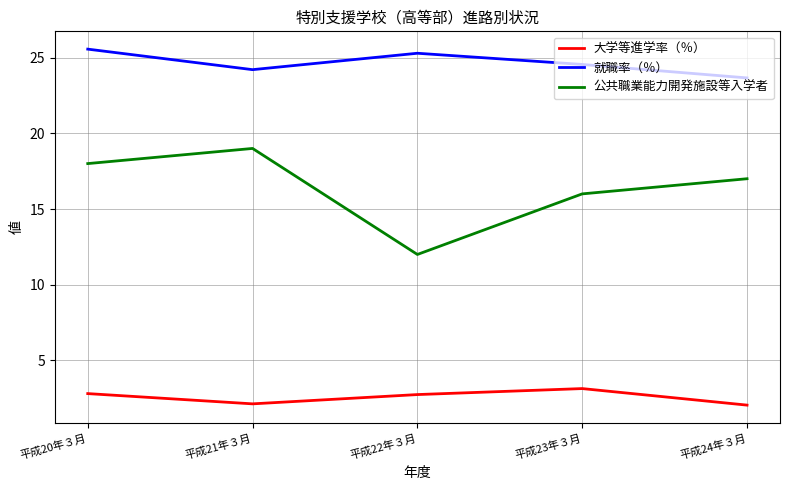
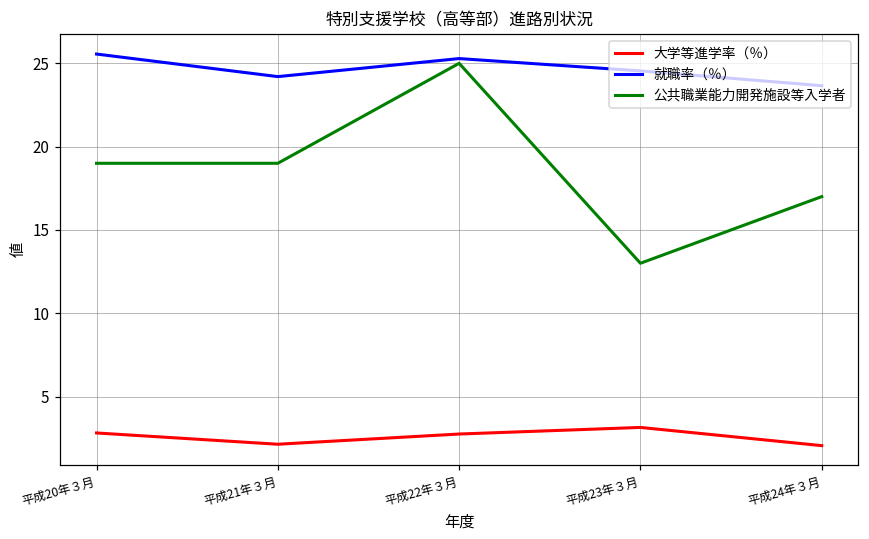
公共職業能力開発施設等入学者, 平成20年３月: 18 -> 19
公共職業能力開発施設等入学者, 平成22年３月: 12 -> 25
公共職業能力開発施設等入学者, 平成23年３月: 16 -> 13
